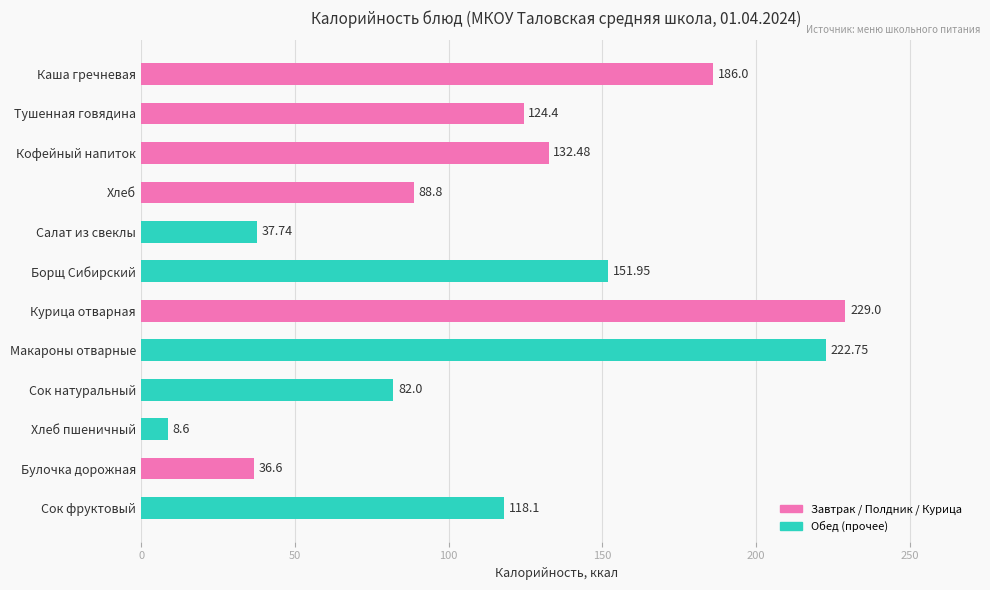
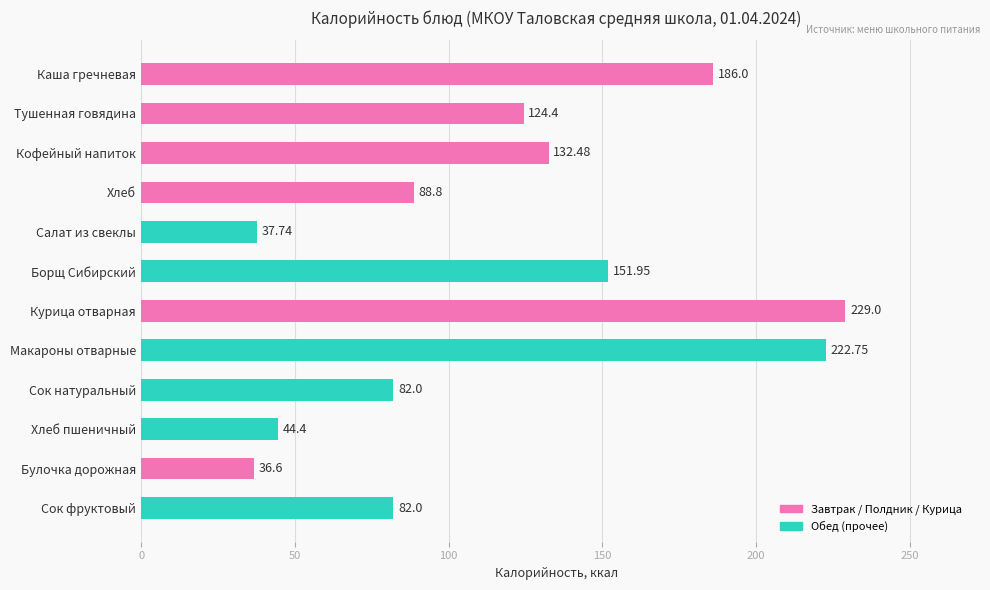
Хлеб пшеничный: 8.6 -> 44.4
Сок фруктовый: 118.1 -> 82.0
